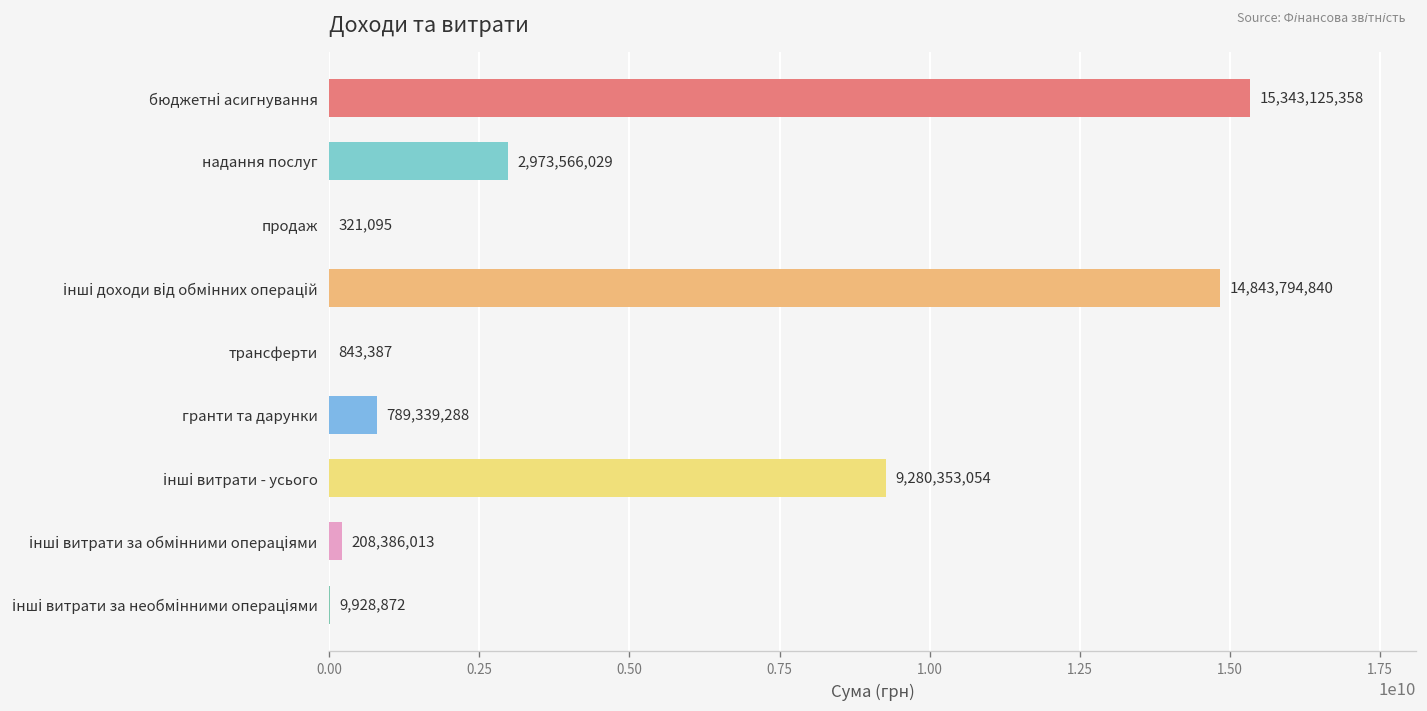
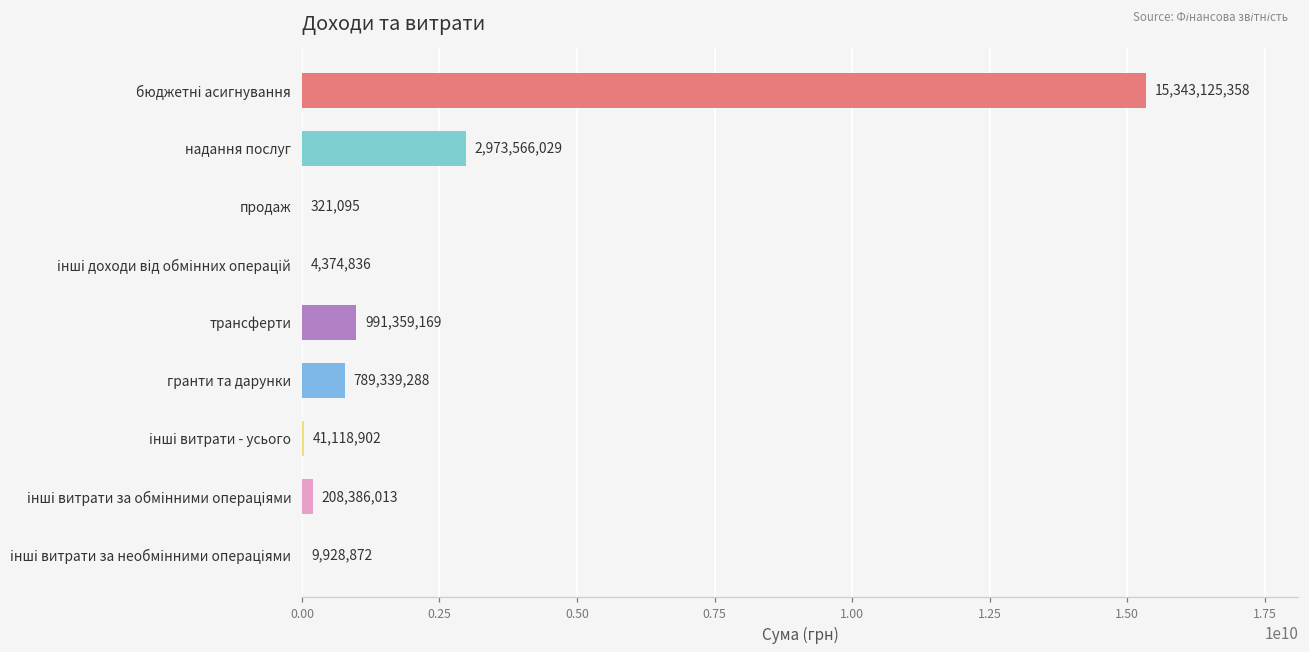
інші доходи від обмінних операцій: 14,843,794,840 -> 4,374,836
трансферти: 843,387 -> 991,359,169
інші витрати - усього: 9,280,353,054 -> 41,118,902
